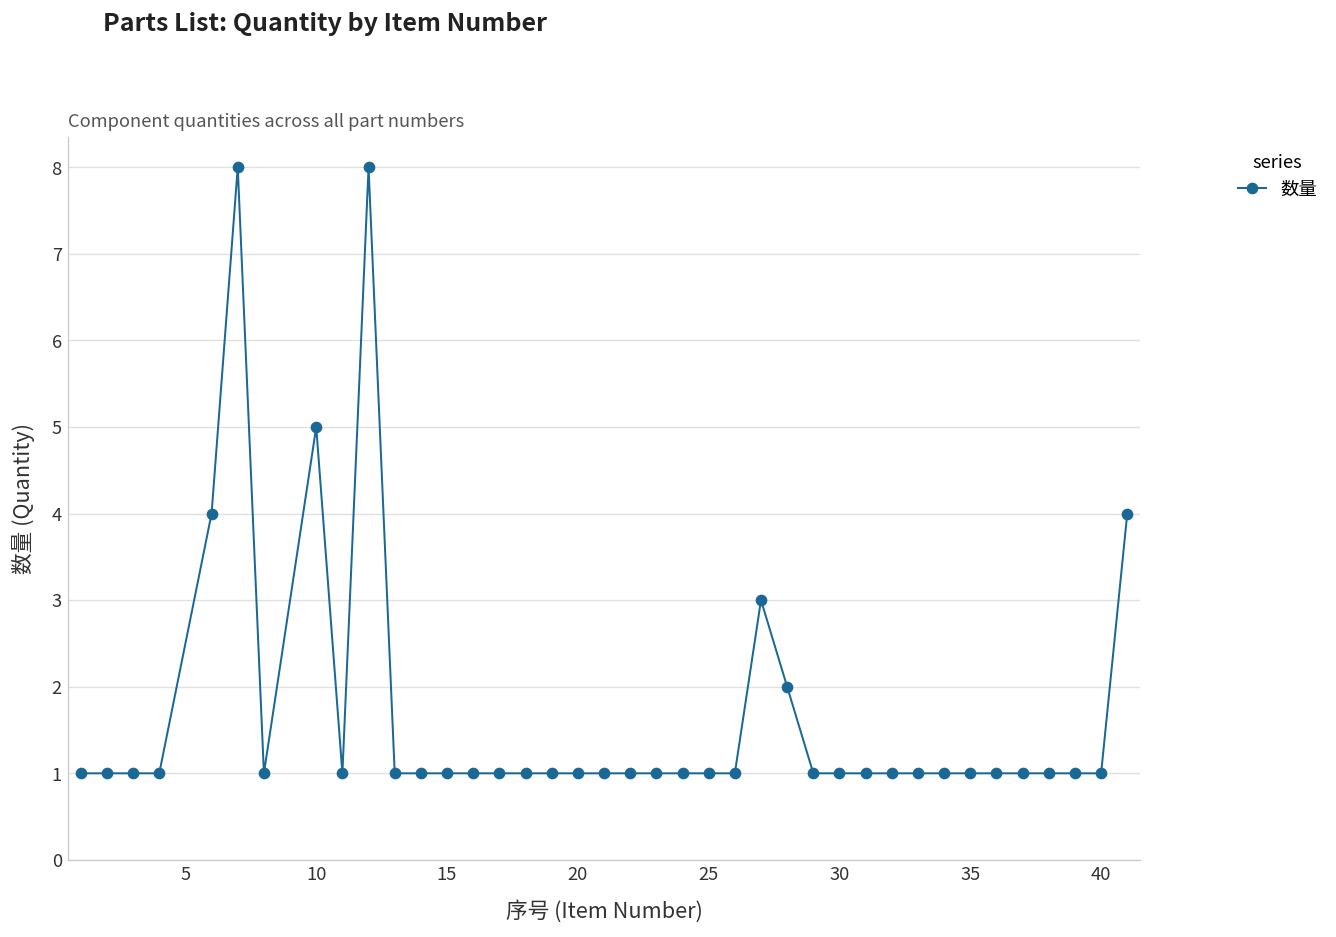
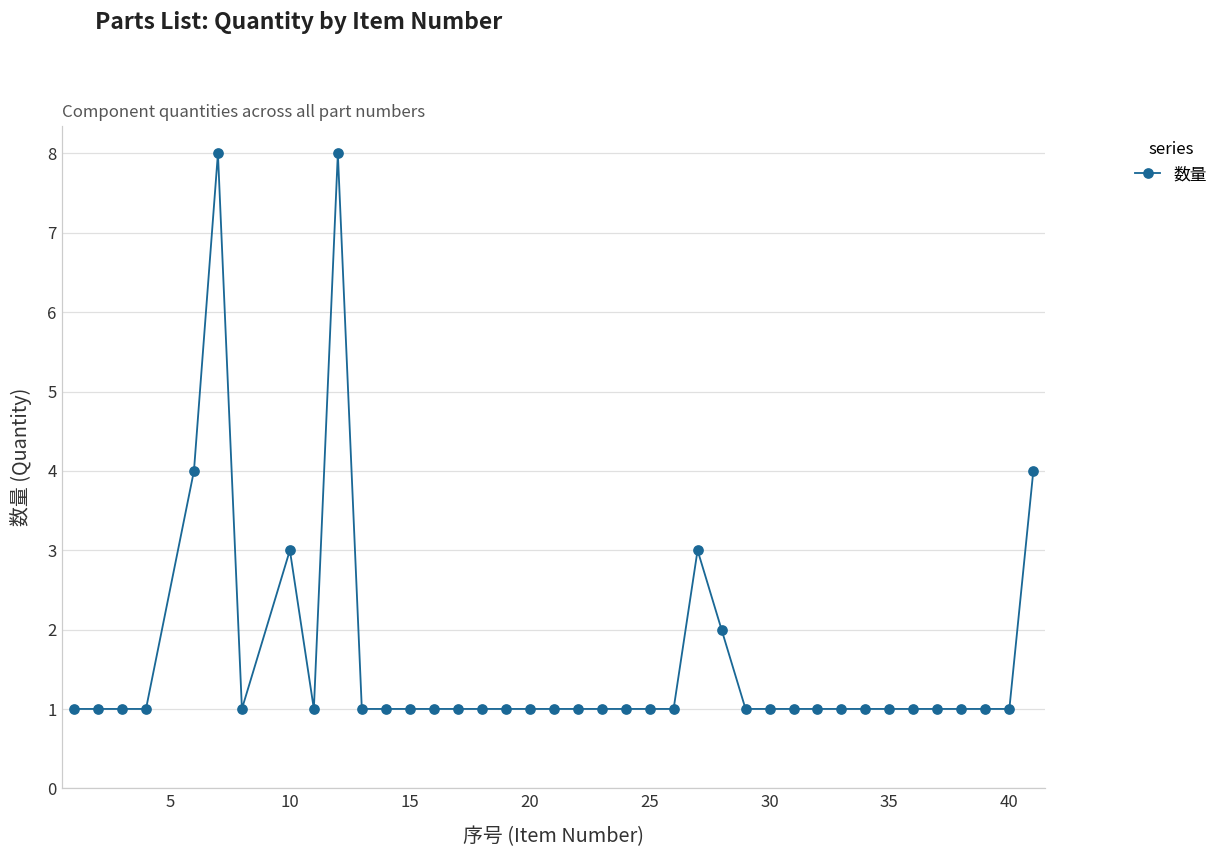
10: 5 -> 3
